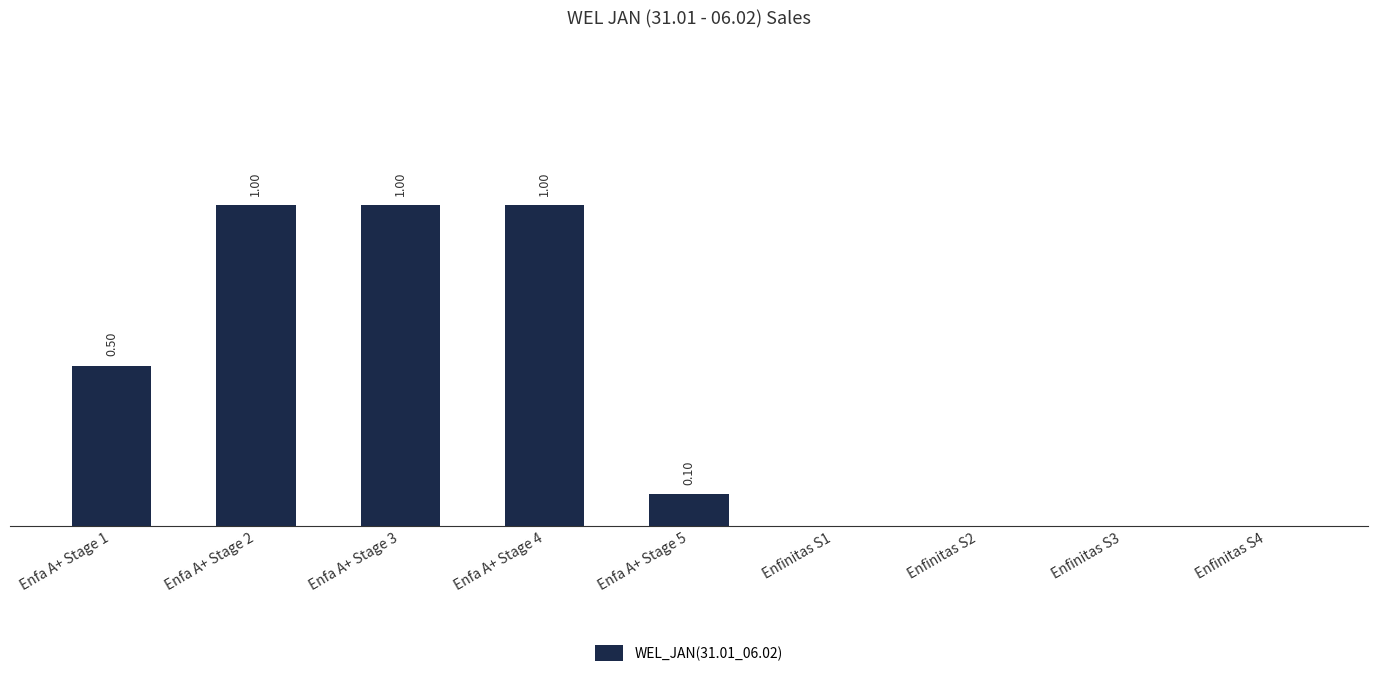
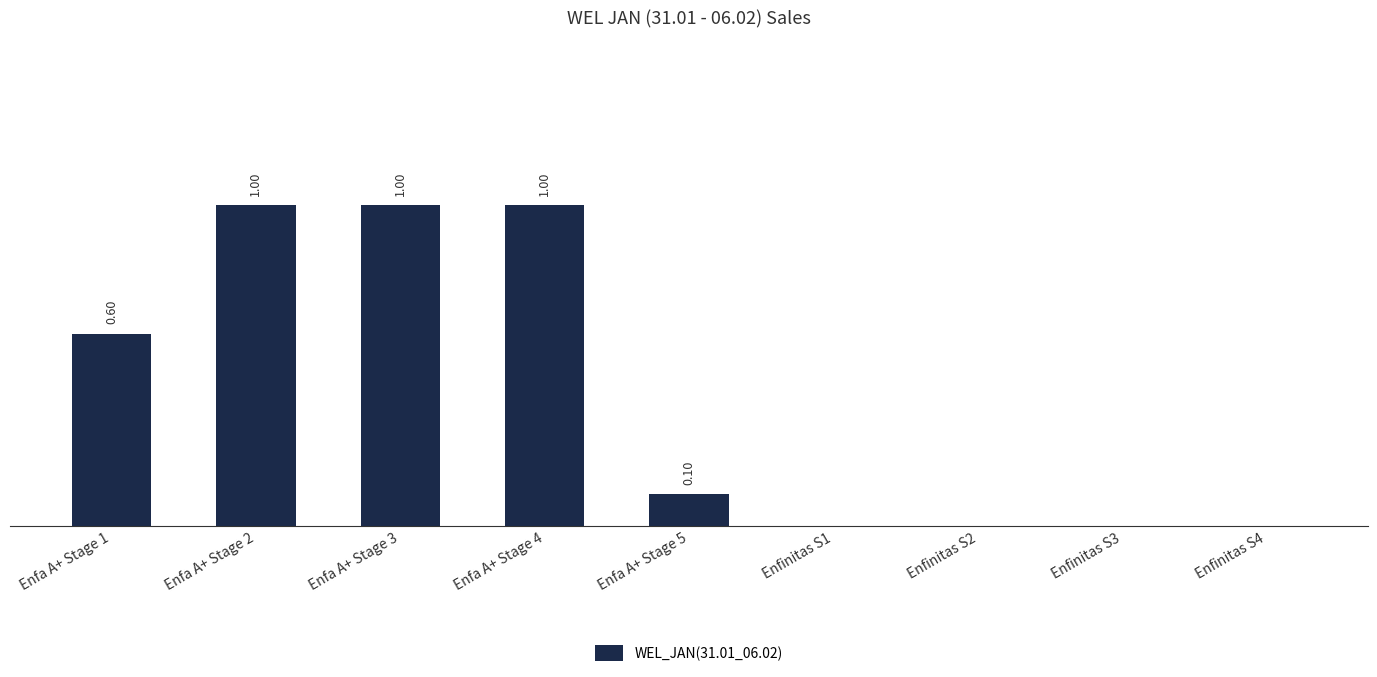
Enfa A+ Stage 1: 0.50 -> 0.60
